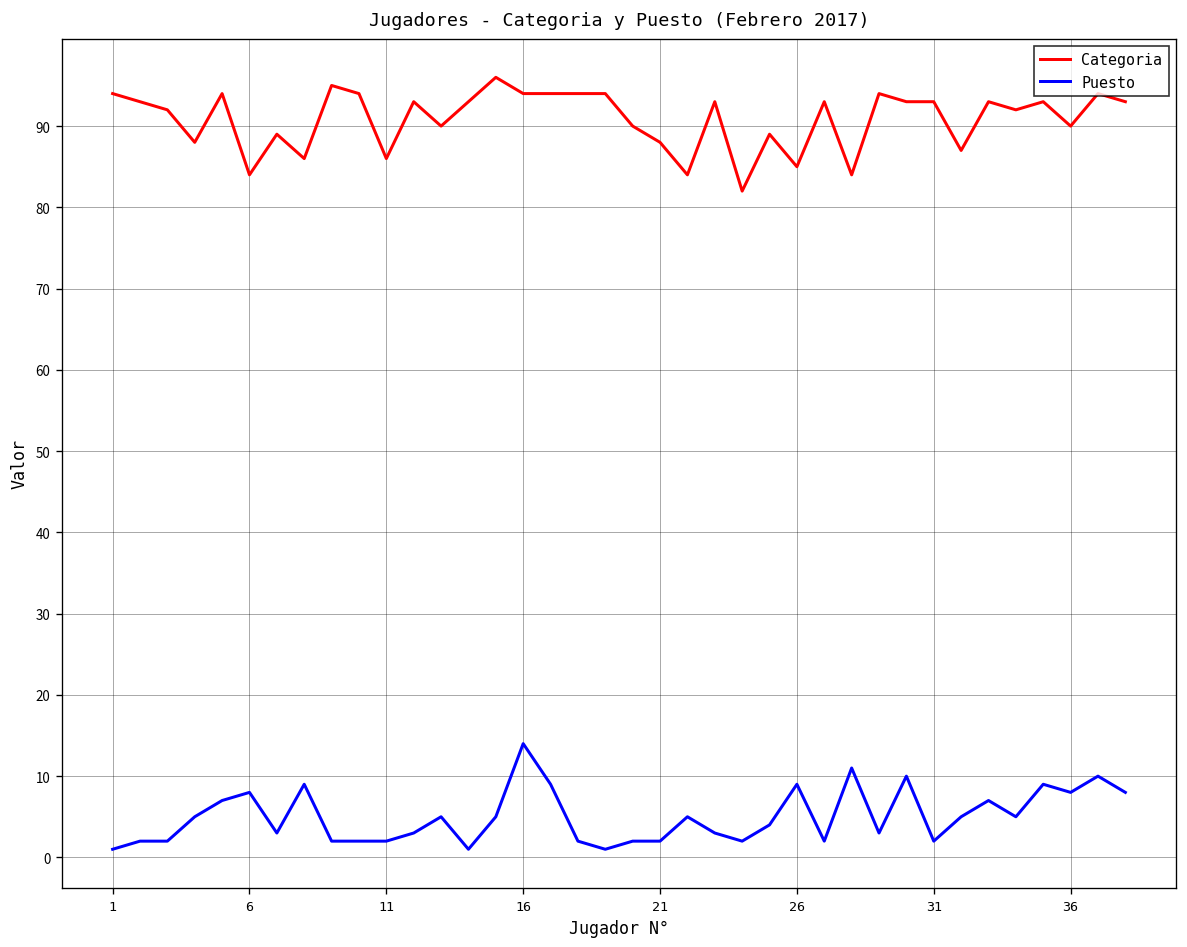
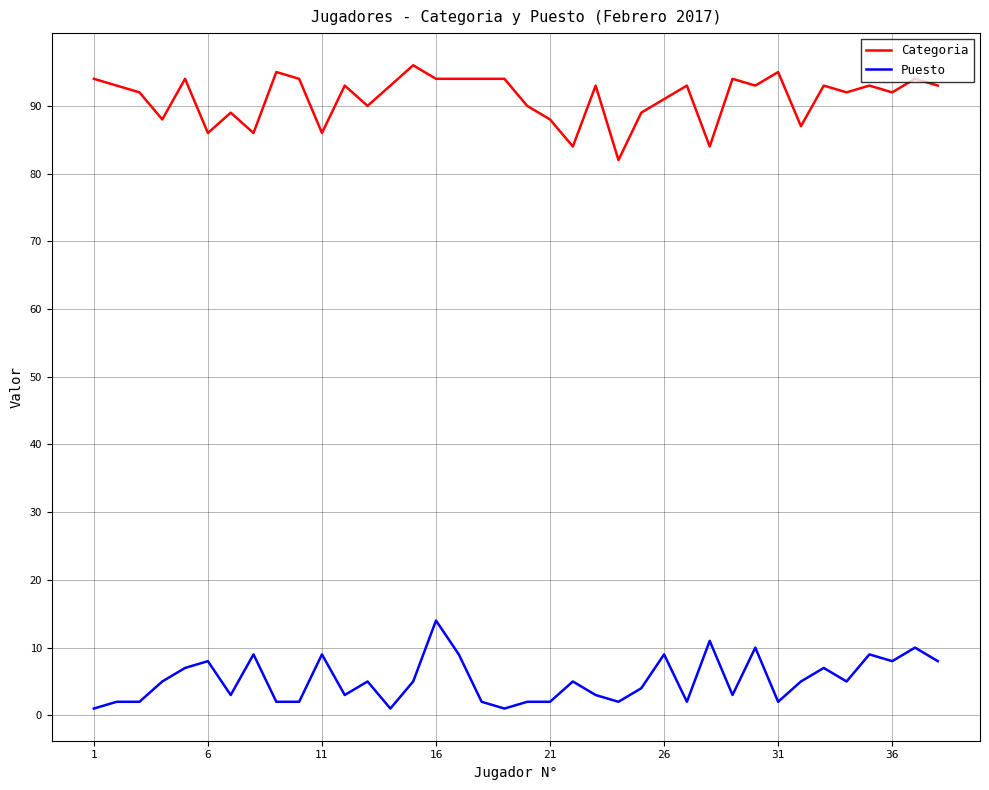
Categoria, 6: 84 -> 86
Puesto, 11: 2 -> 9
Categoria, 26: 85 -> 91
Categoria, 31: 93 -> 95
Categoria, 36: 90 -> 92
